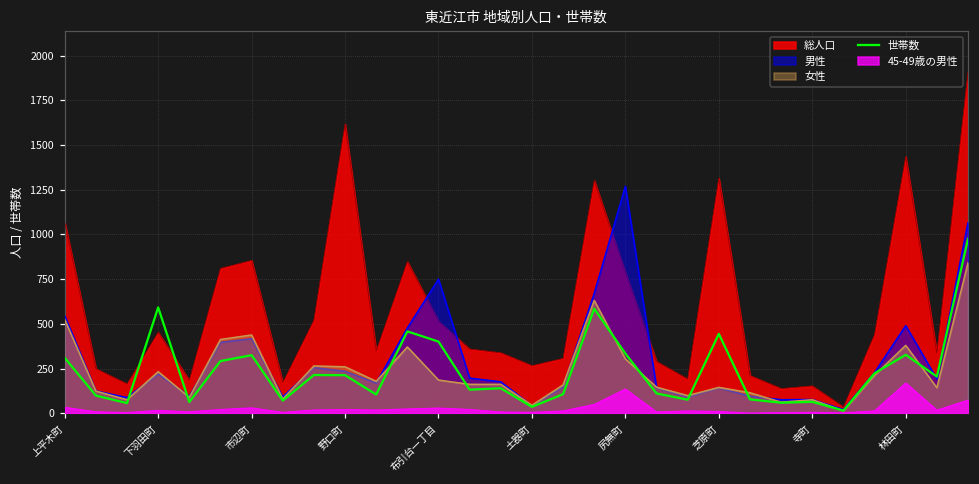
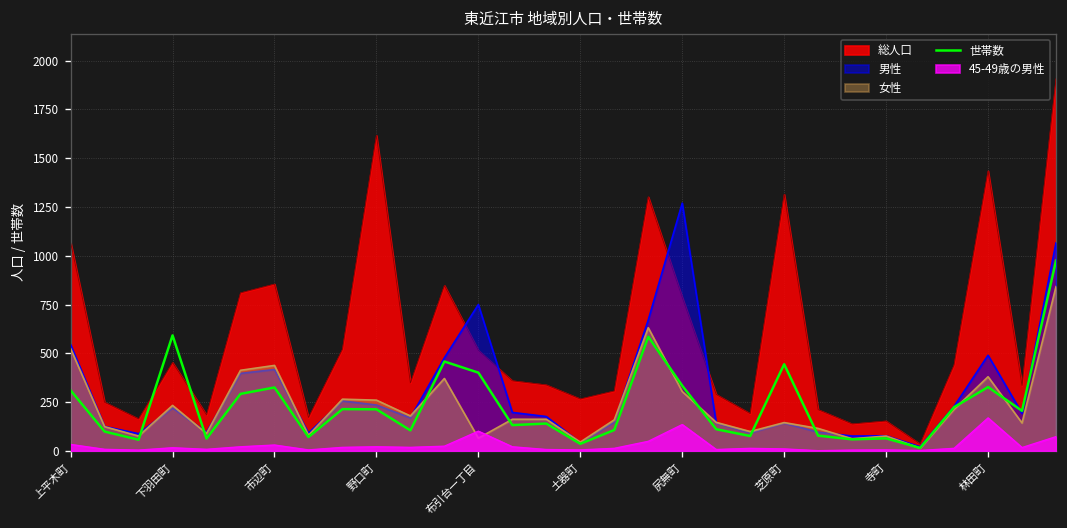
女性, 布引台一丁目: 190 -> 70
45-49歳の男性, 布引台一丁目: 30 -> 100
